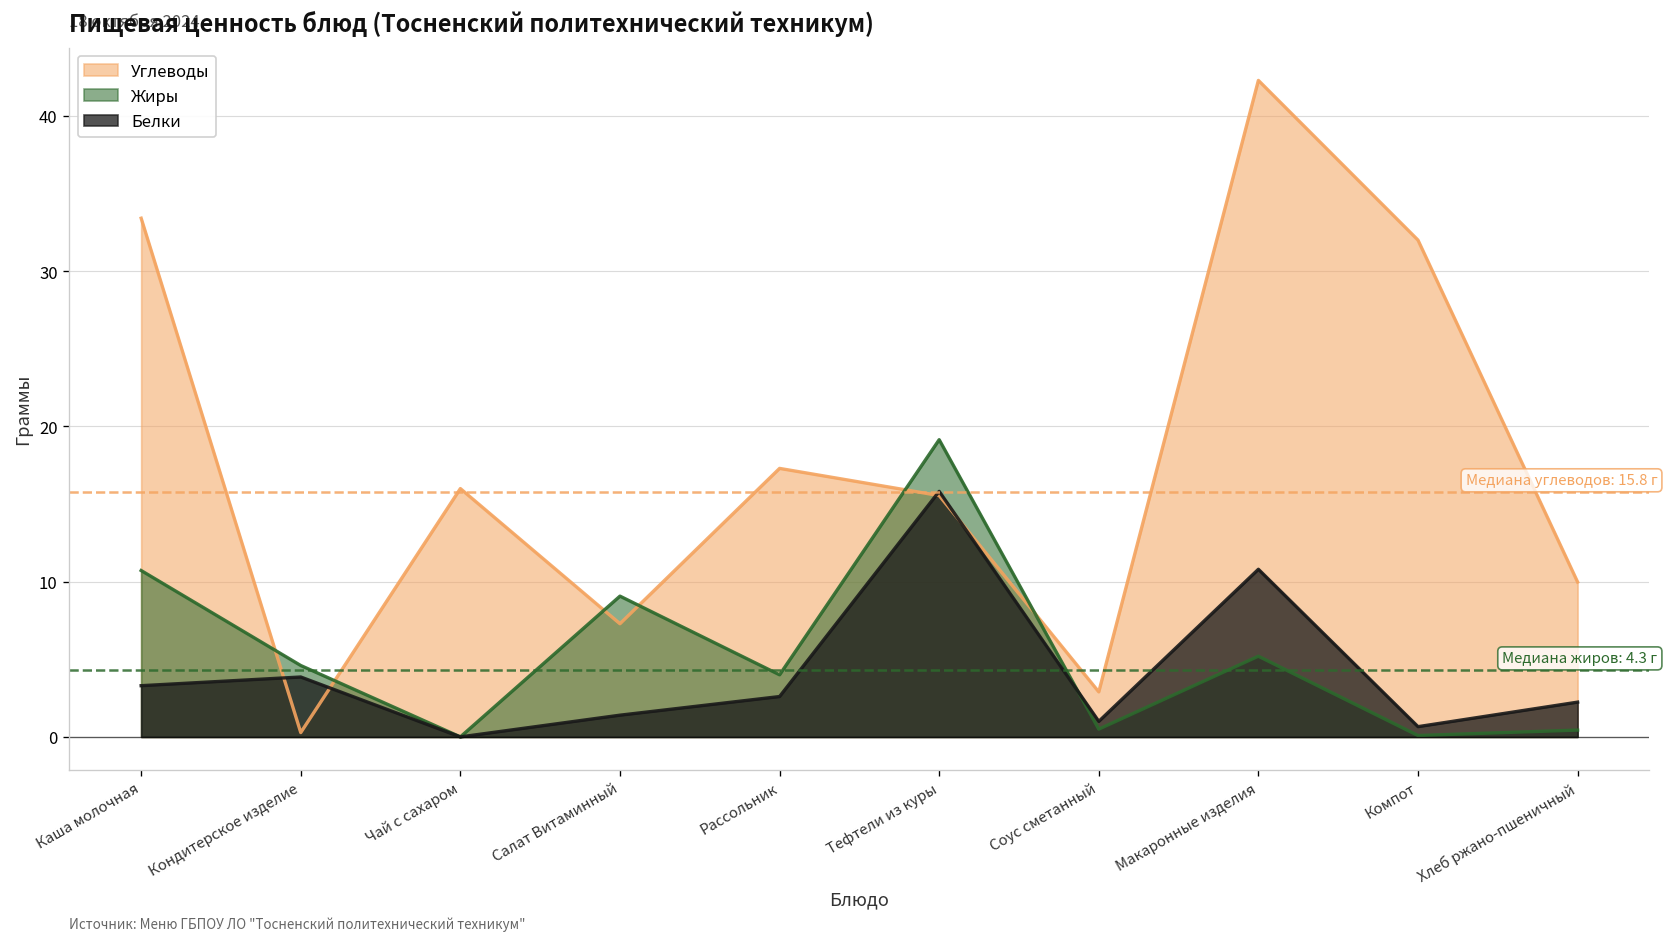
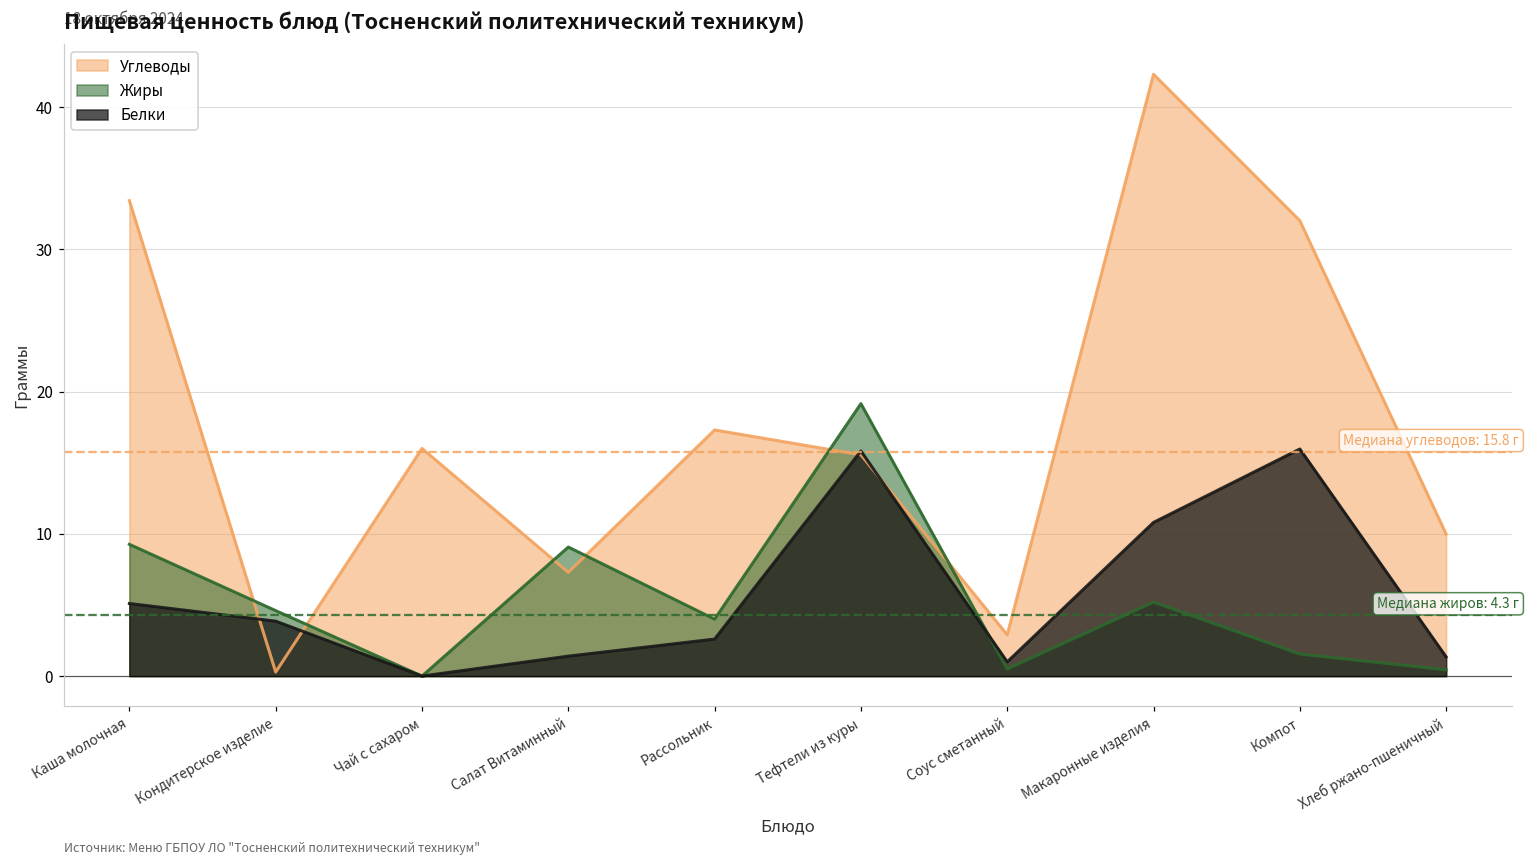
Жиры, Каша молочная: 10.7 -> 9.3
Белки, Каша молочная: 3.3 -> 5.1
Жиры, Компот: 0.1 -> 1.6
Белки, Компот: 0.7 -> 16.0
Белки, Хлеб ржано-пшеничный: 2.2 -> 1.4
